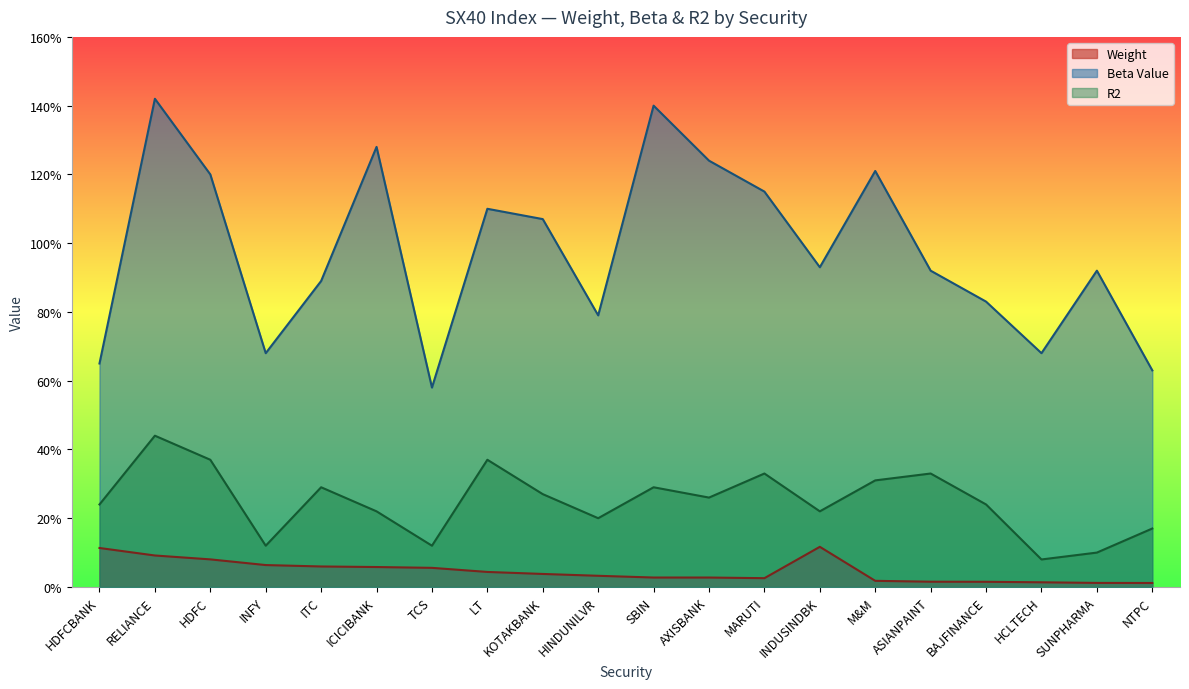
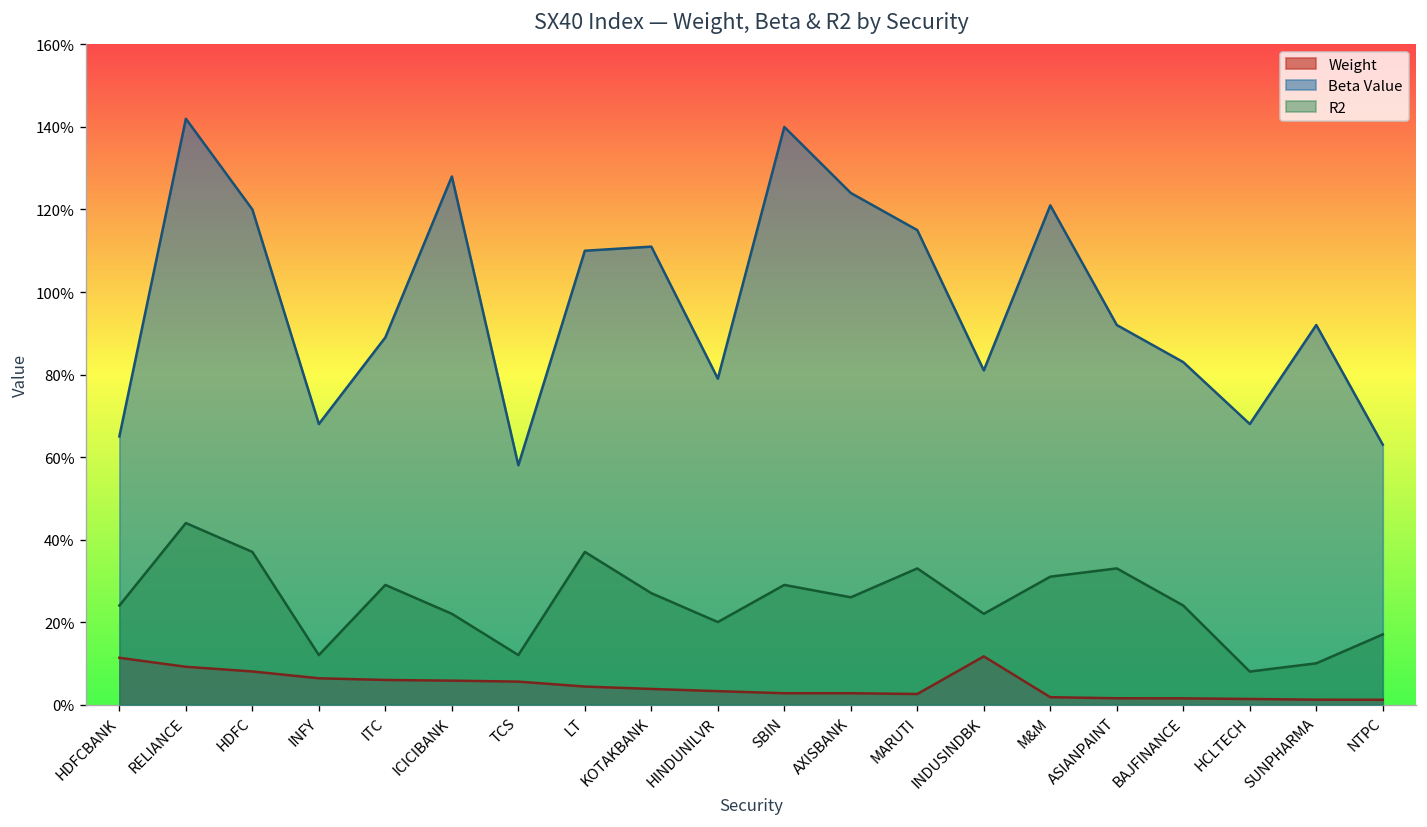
Beta Value, KOTAKBANK: 107% -> 111%
Beta Value, INDUSINDBK: 93% -> 81%
